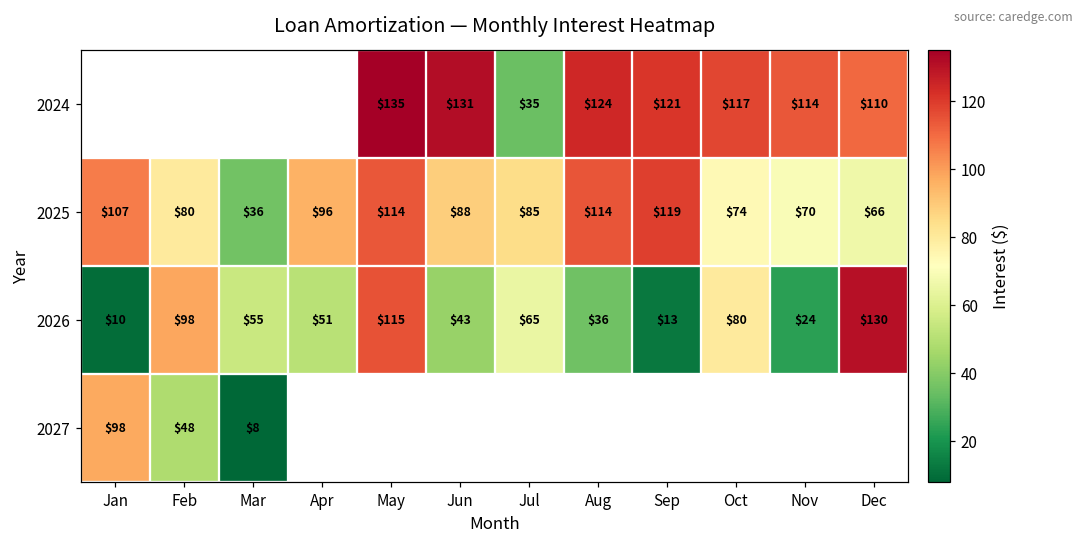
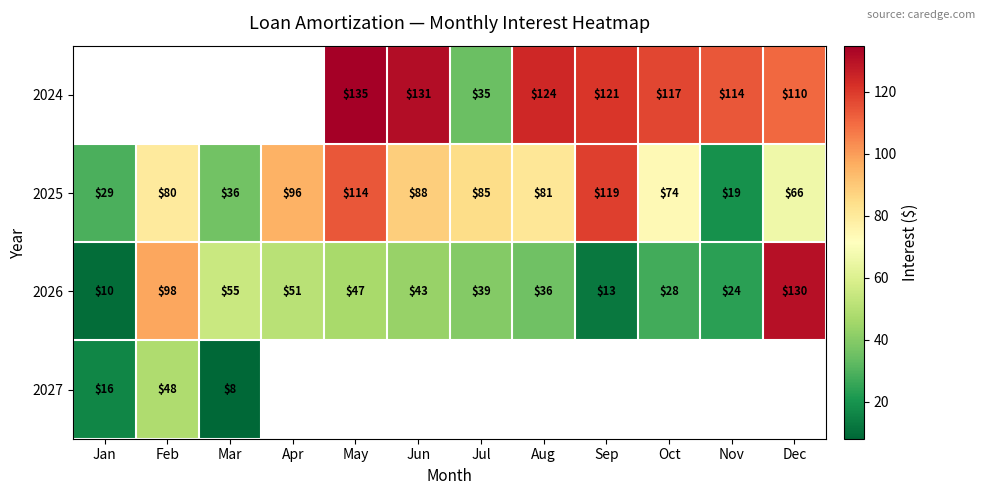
2025, Jan: $107 -> $29
2025, Aug: $114 -> $81
2025, Nov: $70 -> $19
2026, May: $115 -> $47
2026, Jul: $65 -> $39
2026, Oct: $80 -> $28
2027, Jan: $98 -> $16
